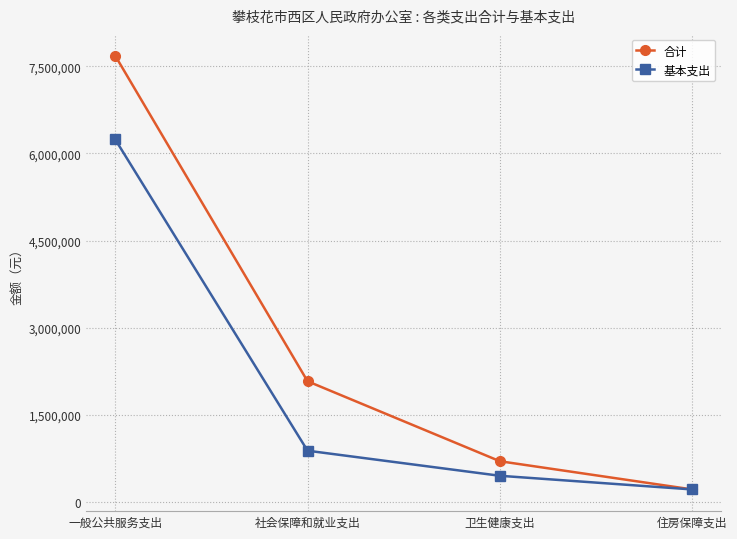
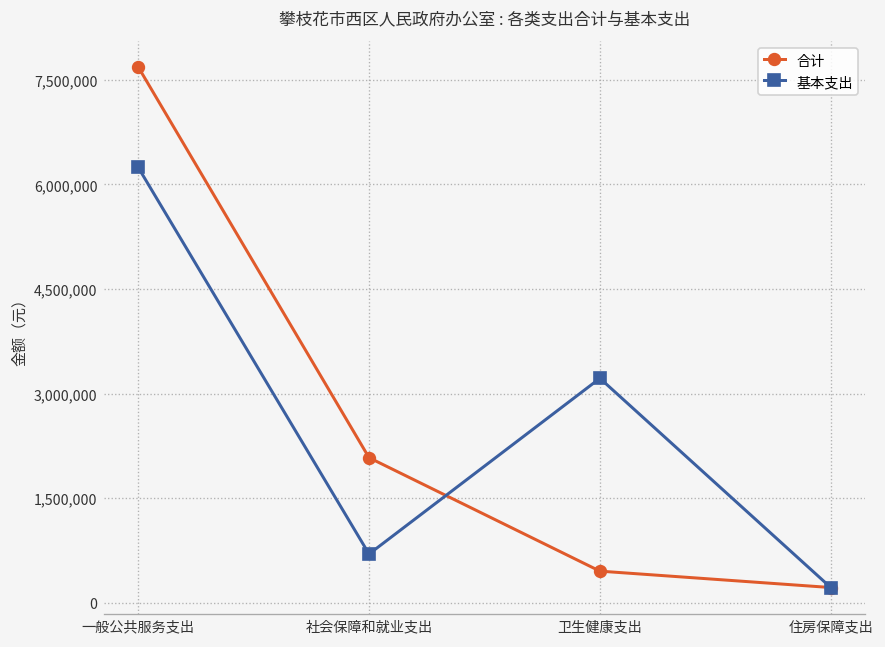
基本支出, 社会保障和就业支出: 900,000 -> 700,000
合计, 卫生健康支出: 700,000 -> 500,000
基本支出, 卫生健康支出: 500,000 -> 3,200,000
